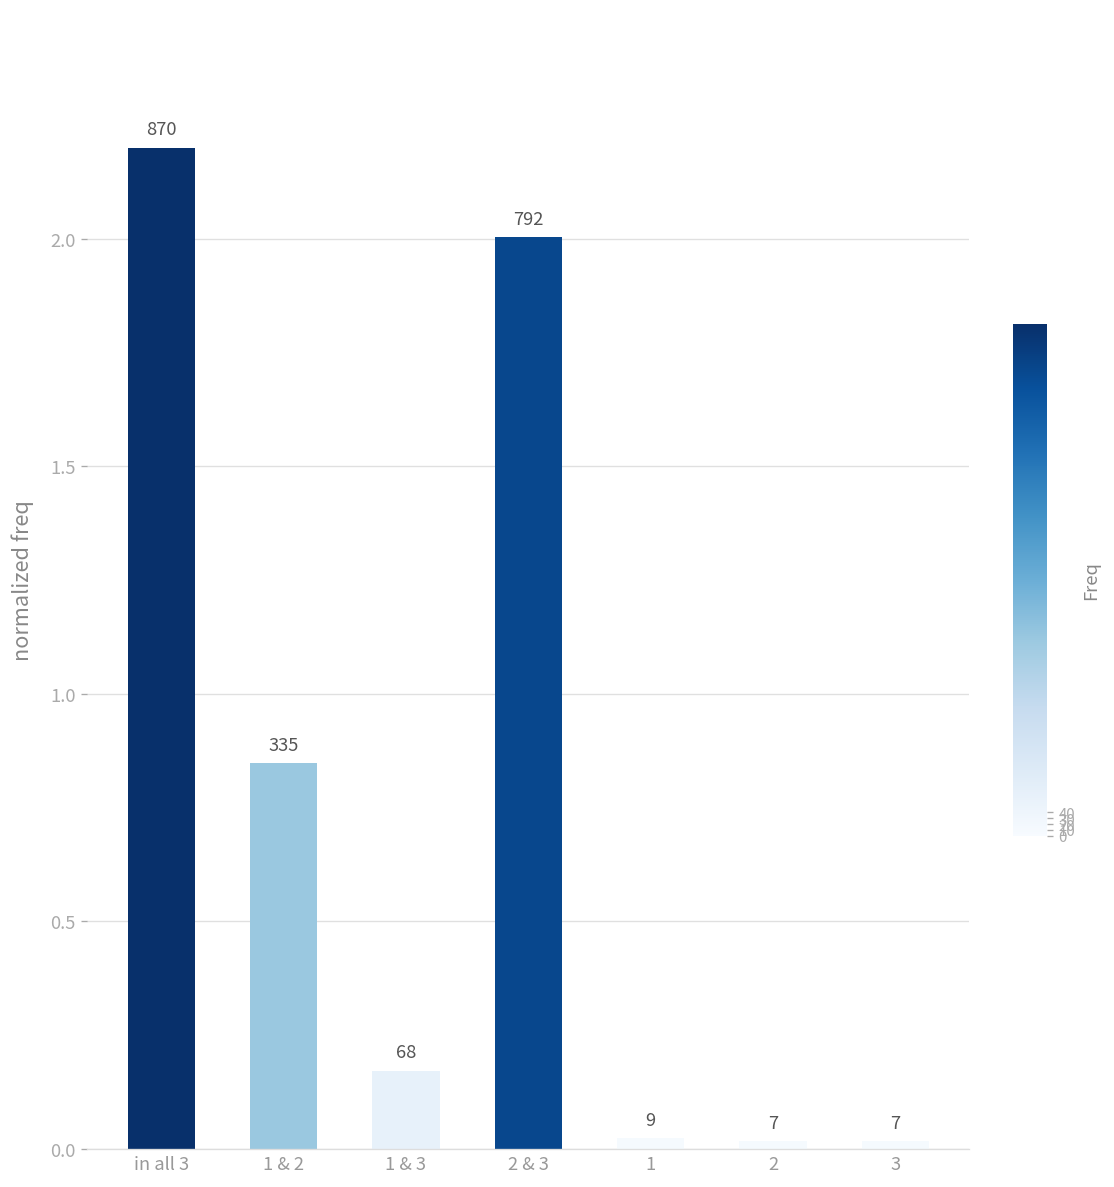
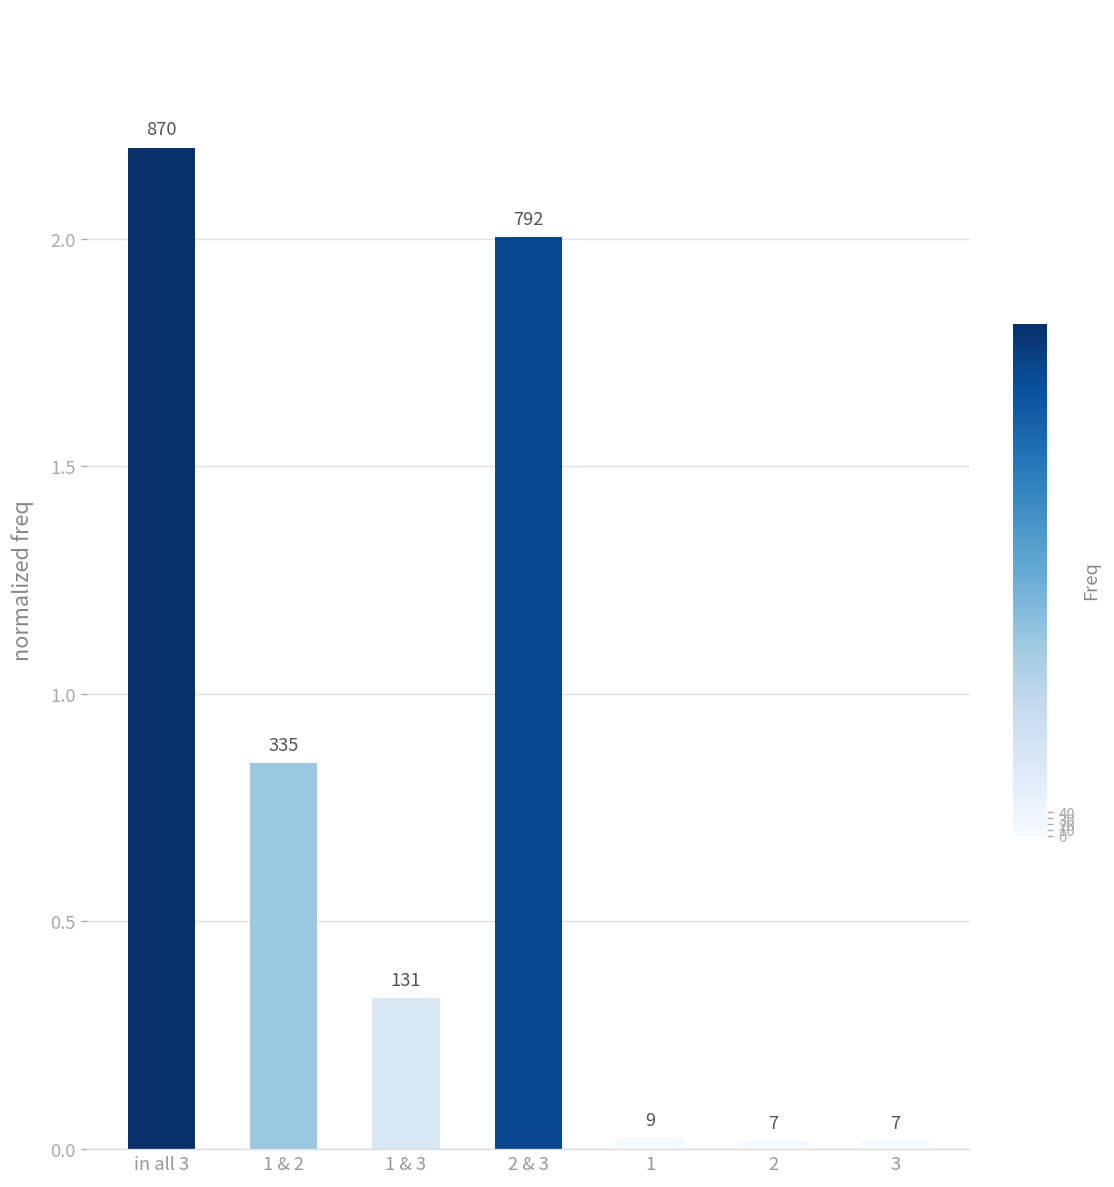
1 & 3: 68 -> 131
